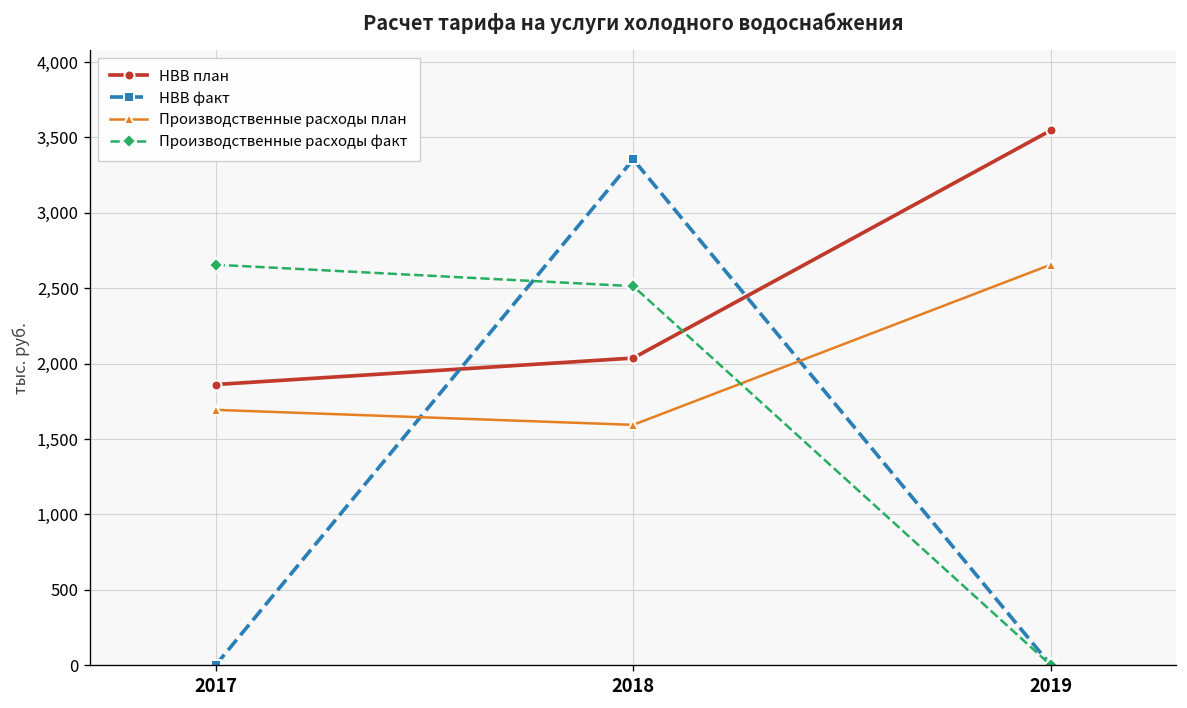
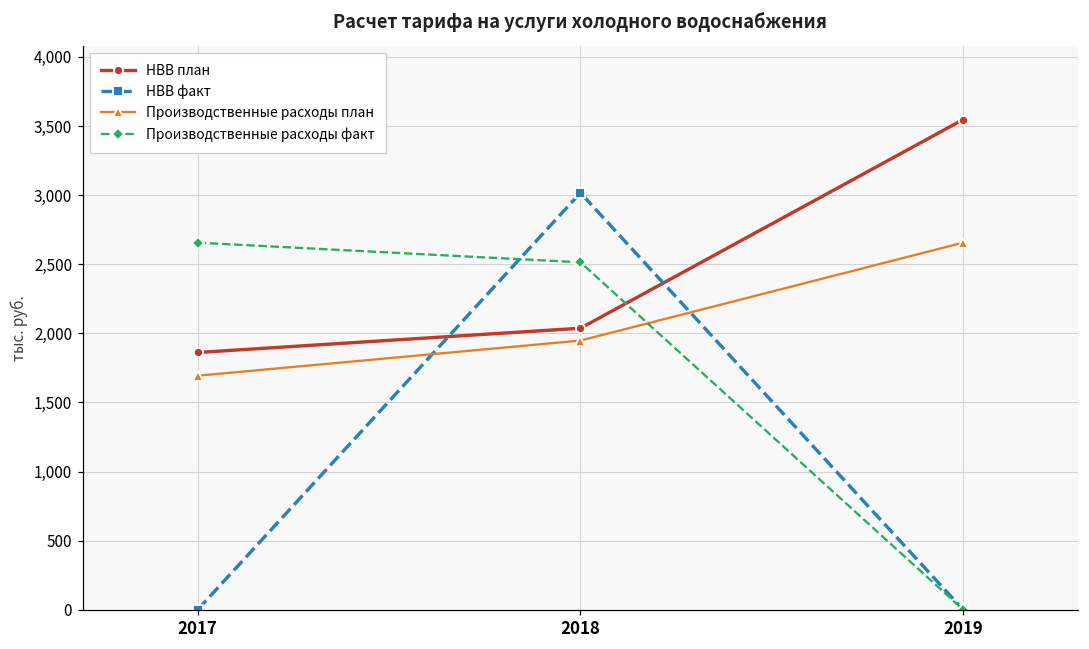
НВВ факт, 2018: 3,350 -> 3,020
Производственные расходы план, 2018: 1,590 -> 1,950
